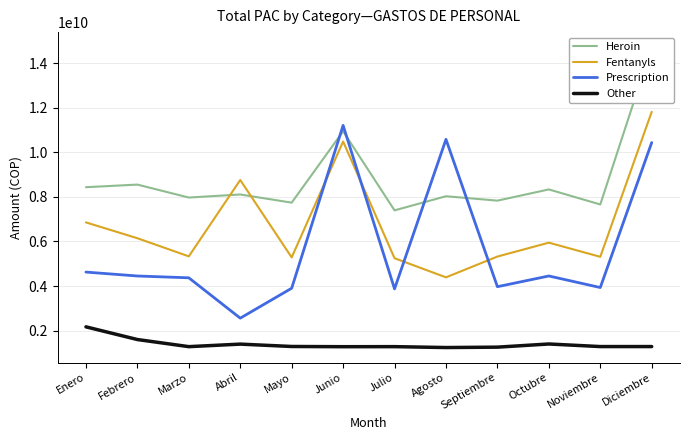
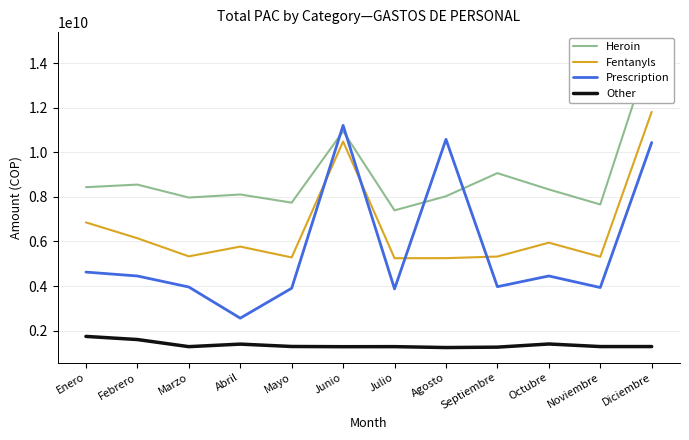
Other, Enero: 2200000000 -> 1700000000
Prescription, Marzo: 4400000000 -> 4000000000
Fentanyls, Abril: 8800000000 -> 5800000000
Fentanyls, Agosto: 4400000000 -> 5300000000
Heroin, Septiembre: 7800000000 -> 9100000000
